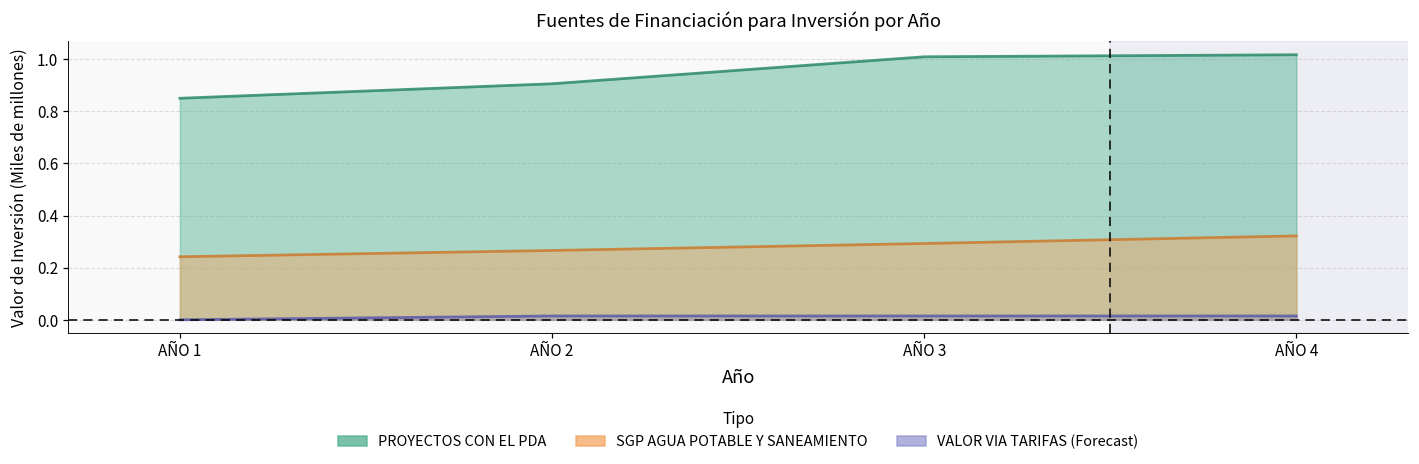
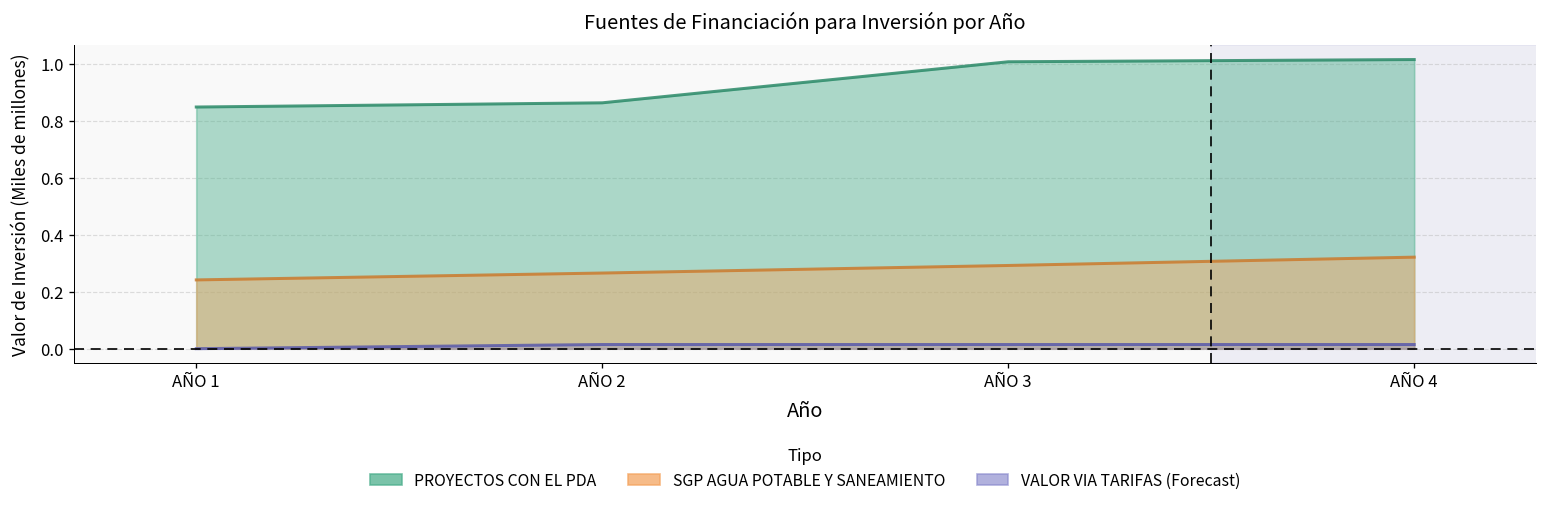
PROYECTOS CON EL PDA, AÑO 2: 0.91 -> 0.86
